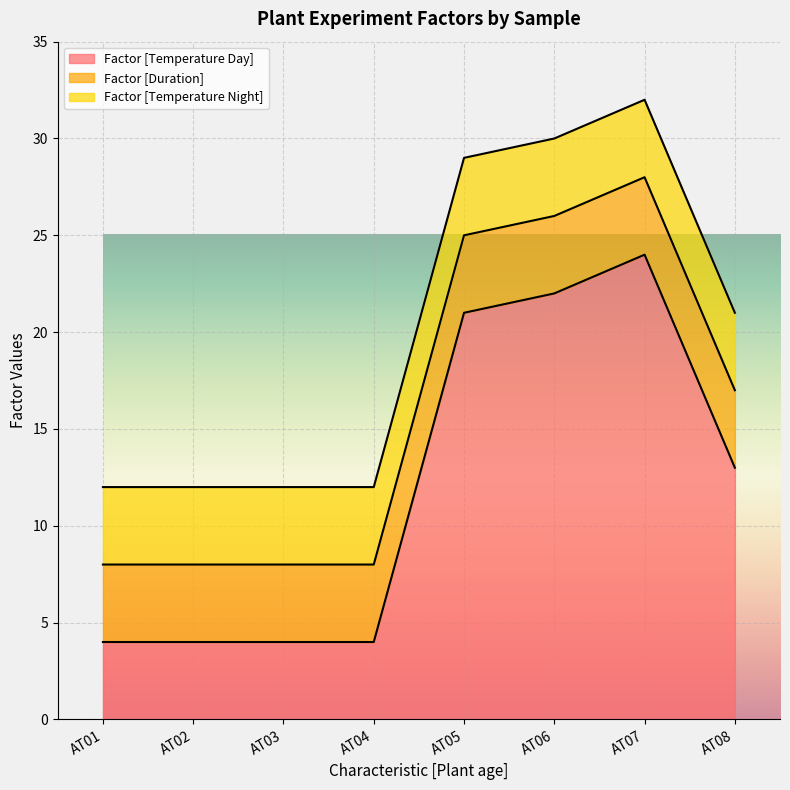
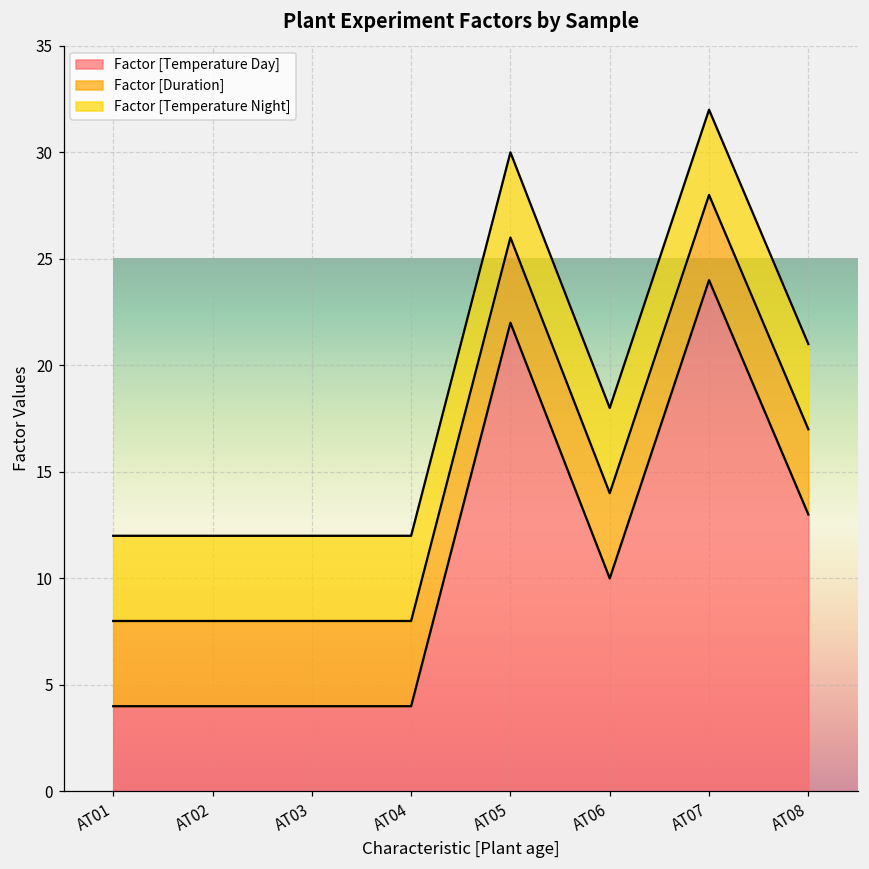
Factor [Temperature Day], AT05: 21 -> 22
Factor [Temperature Day], AT06: 22 -> 10
